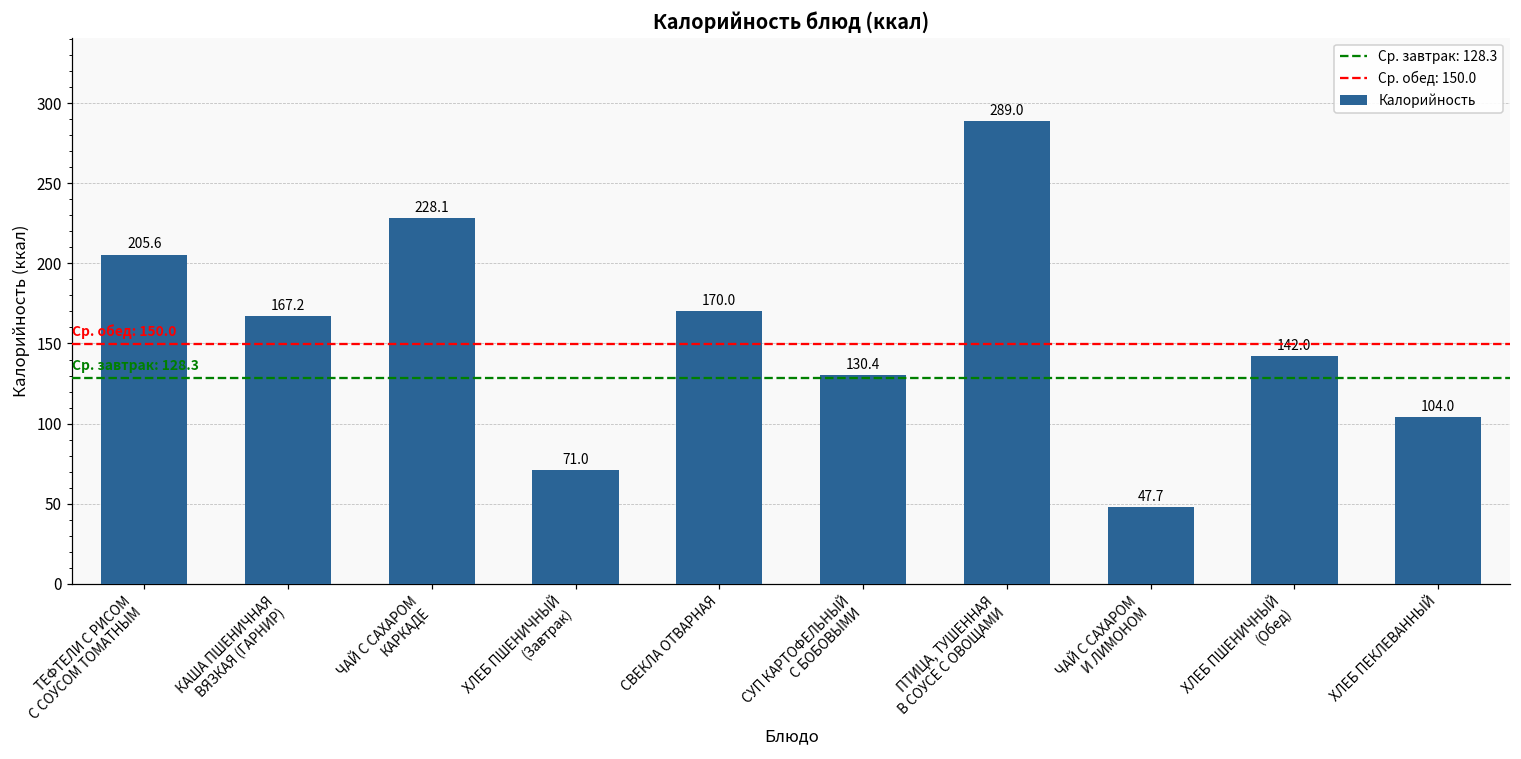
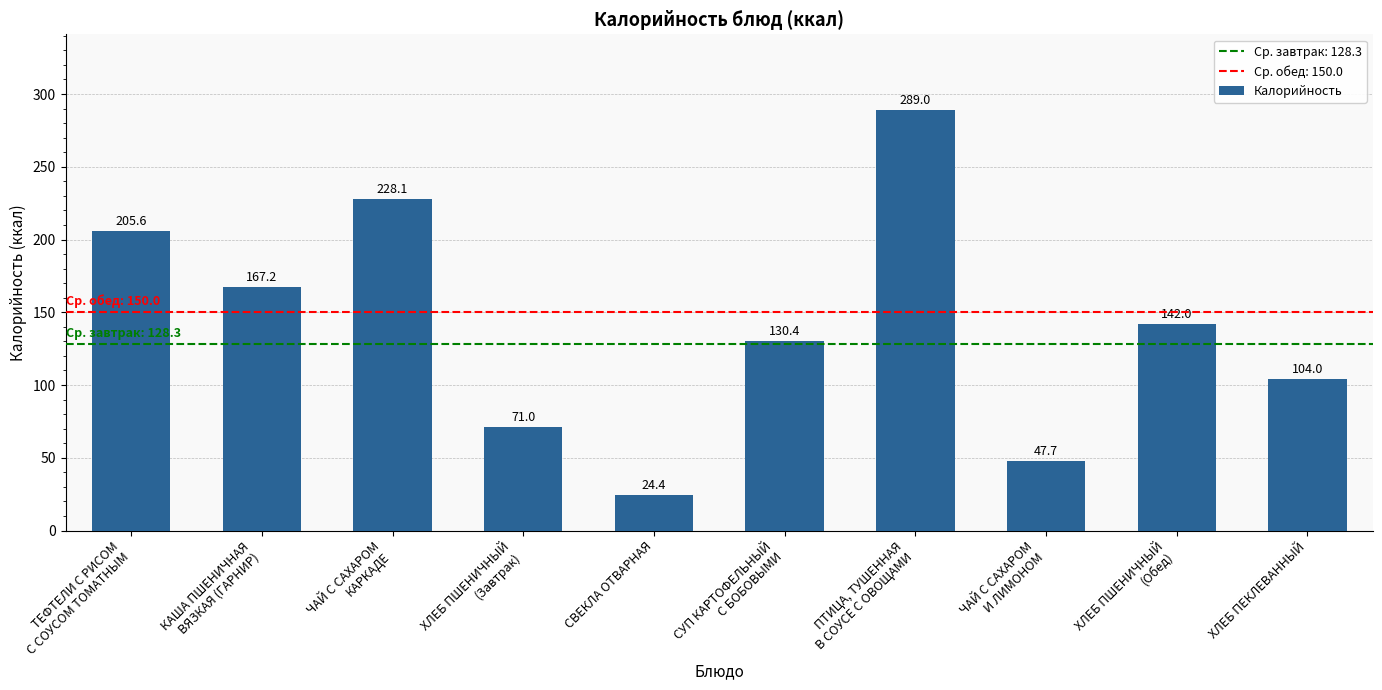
СВЕКЛА ОТВАРНАЯ: 170.0 -> 24.4
